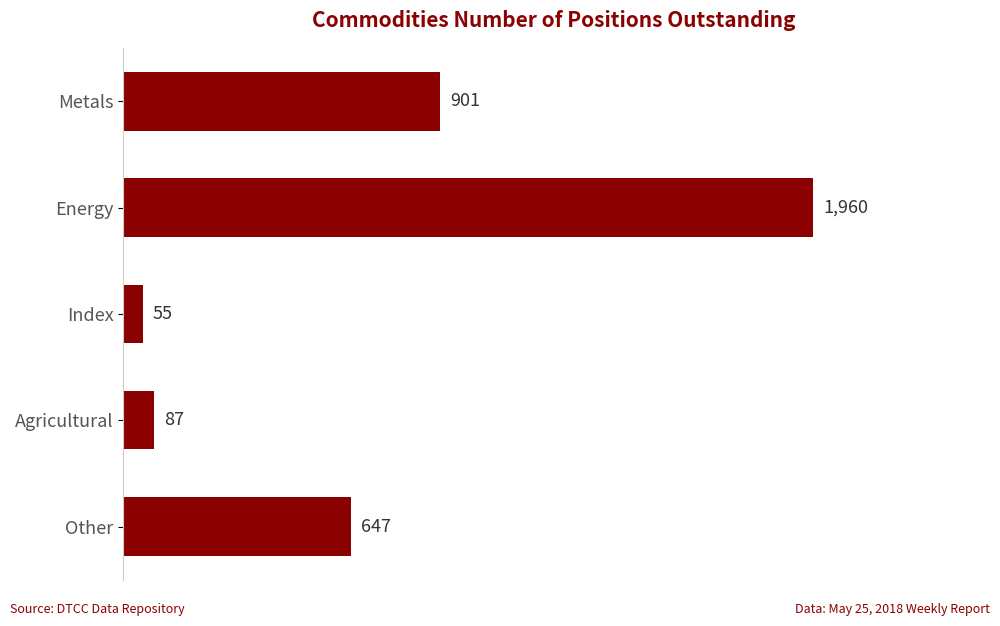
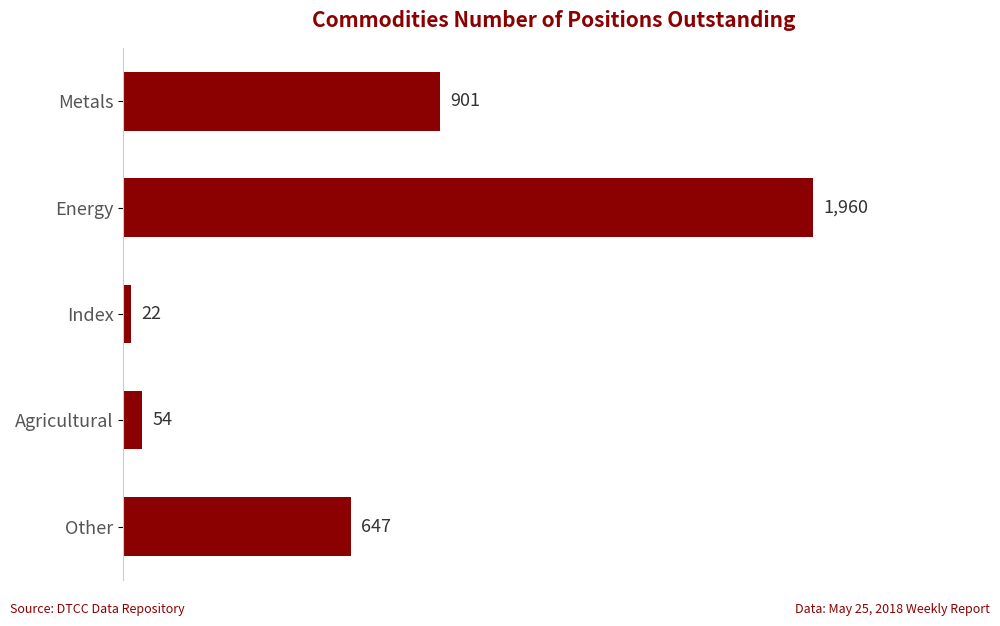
Index: 55 -> 22
Agricultural: 87 -> 54
